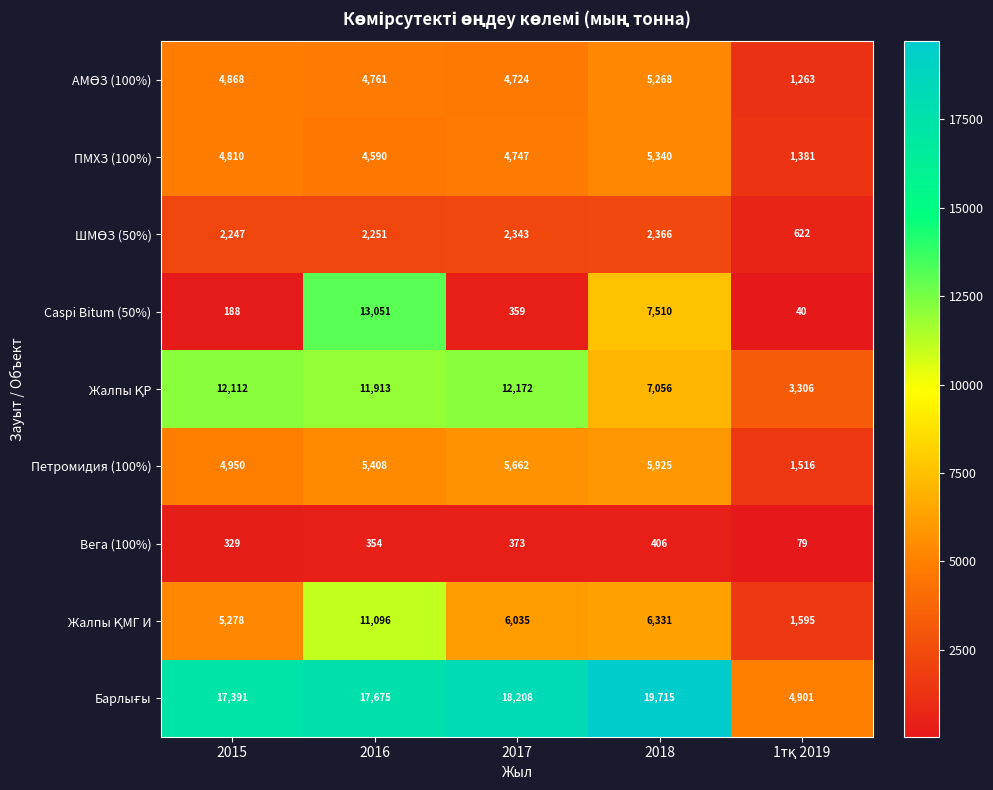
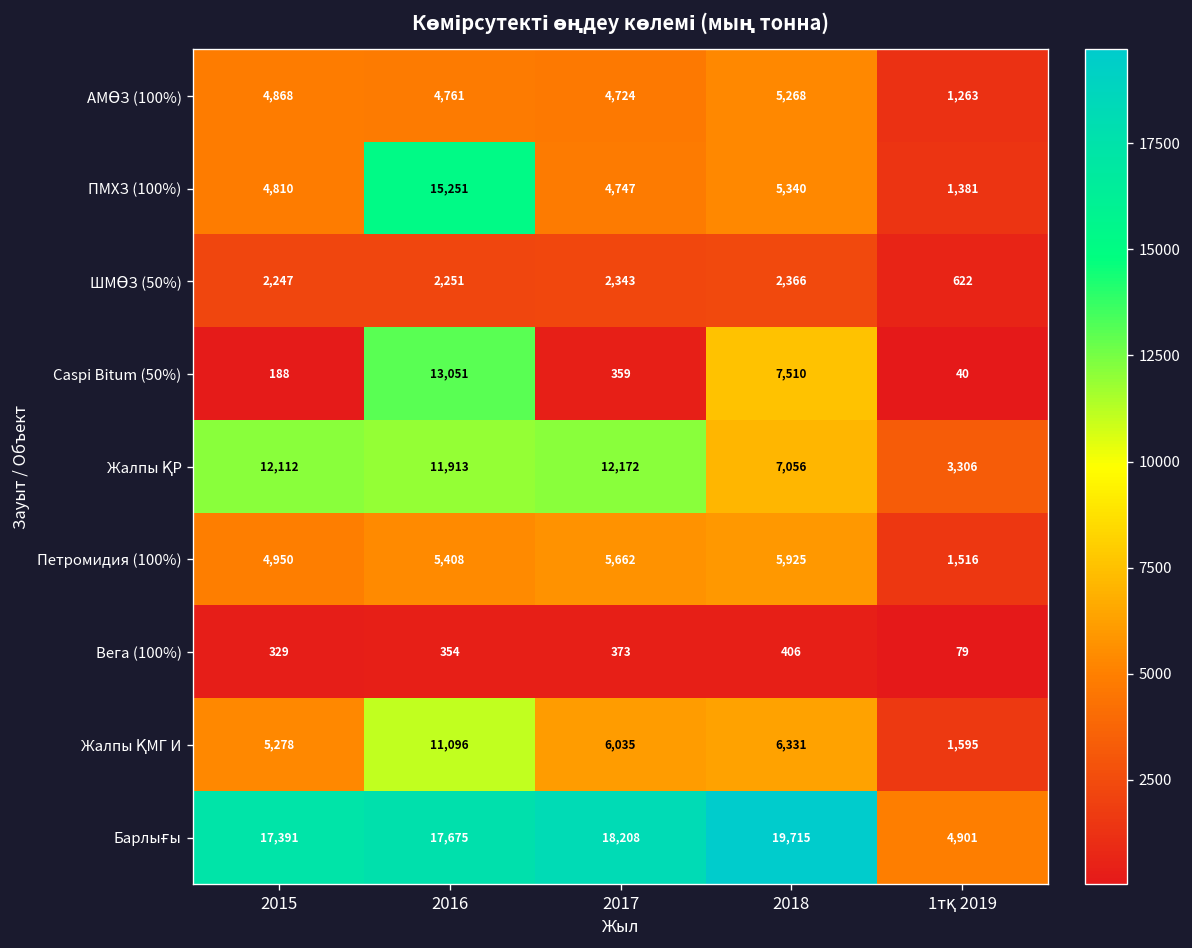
ПМХЗ (100%), 2016: 4,590 -> 15,251
